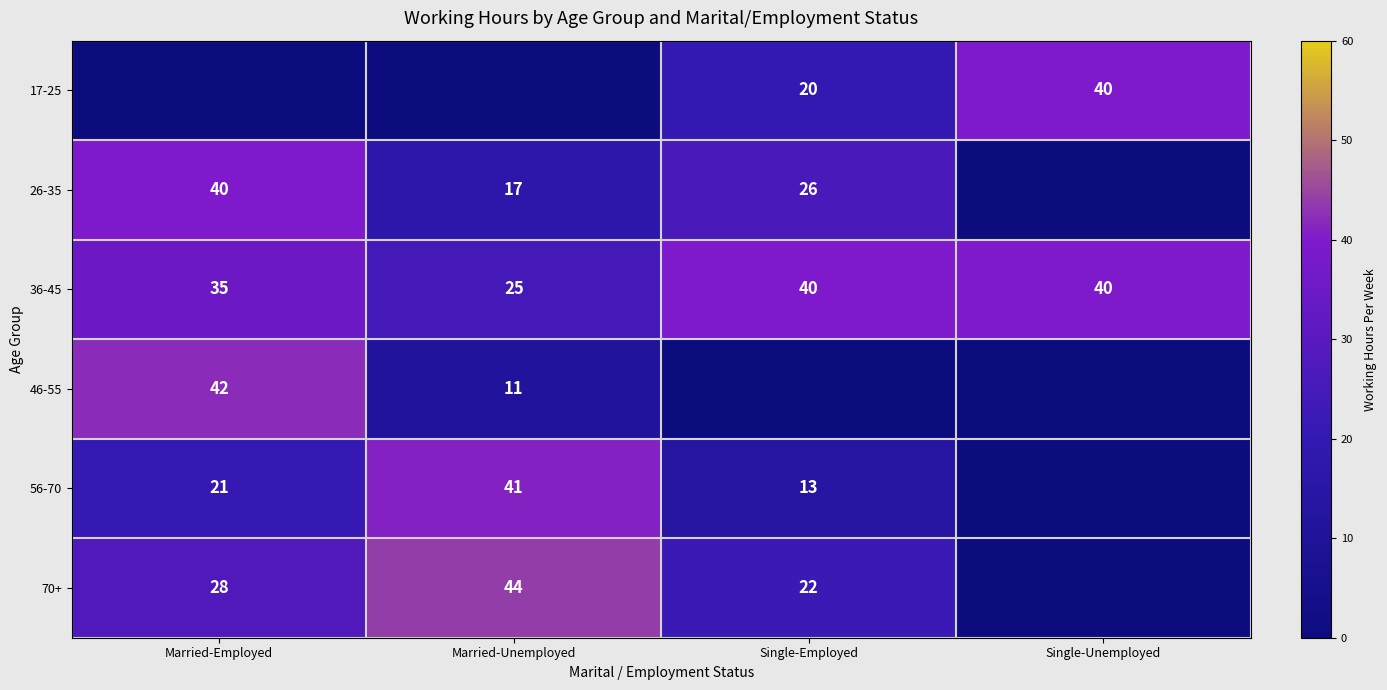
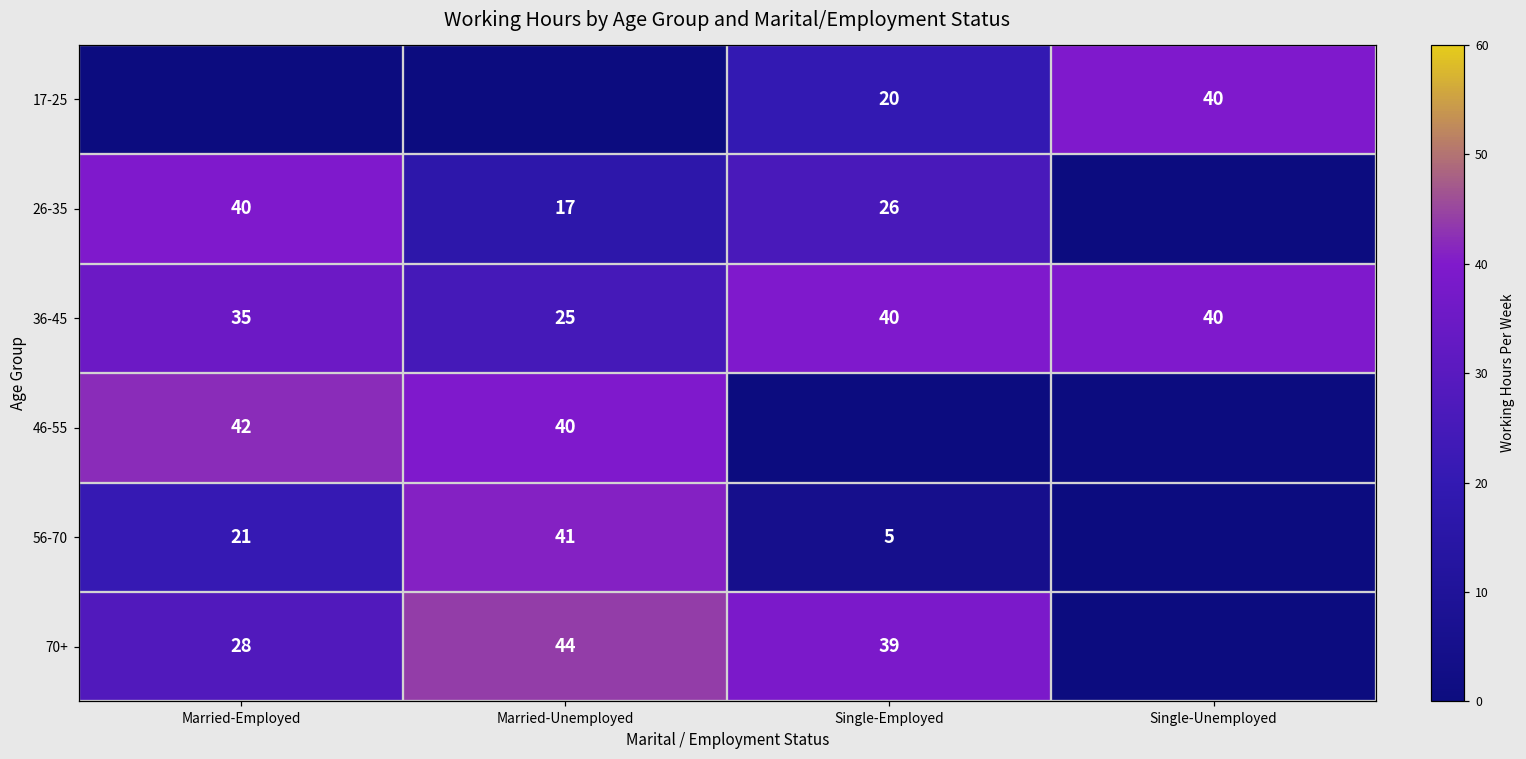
46-55, Married-Unemployed: 11 -> 40
56-70, Single-Employed: 13 -> 5
70+, Single-Employed: 22 -> 39
